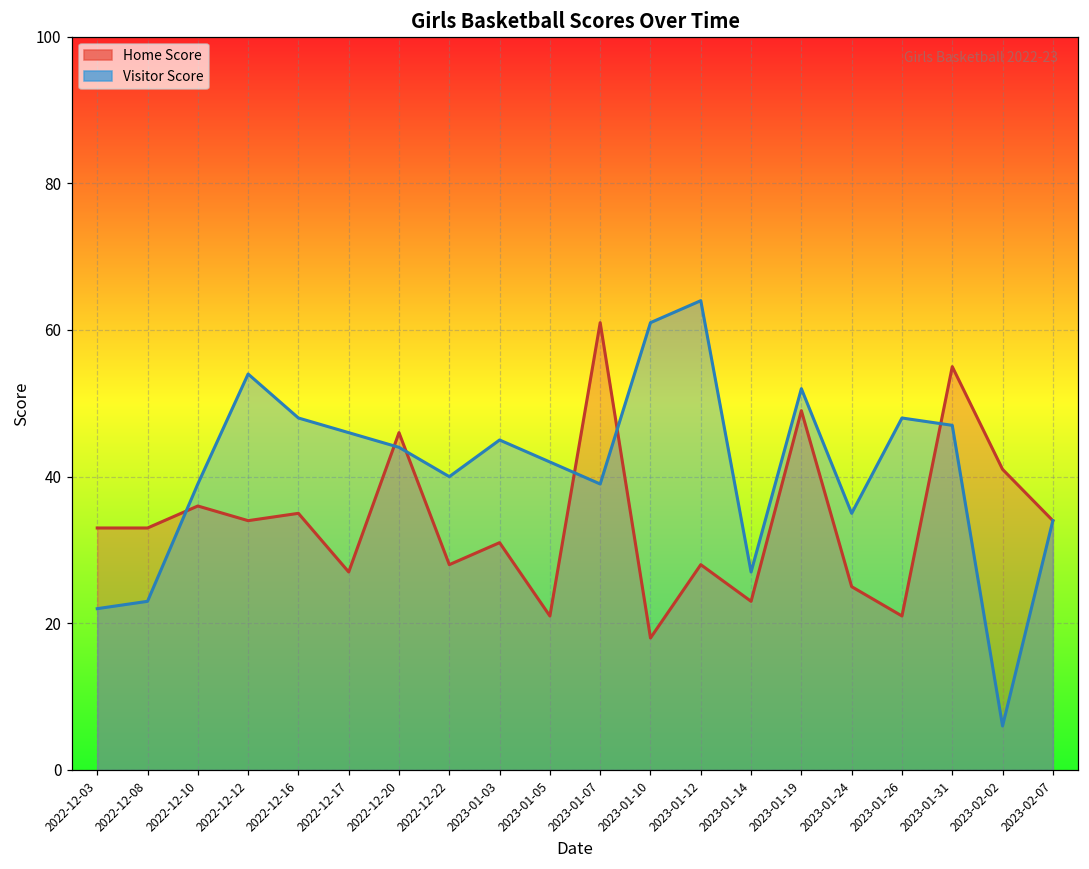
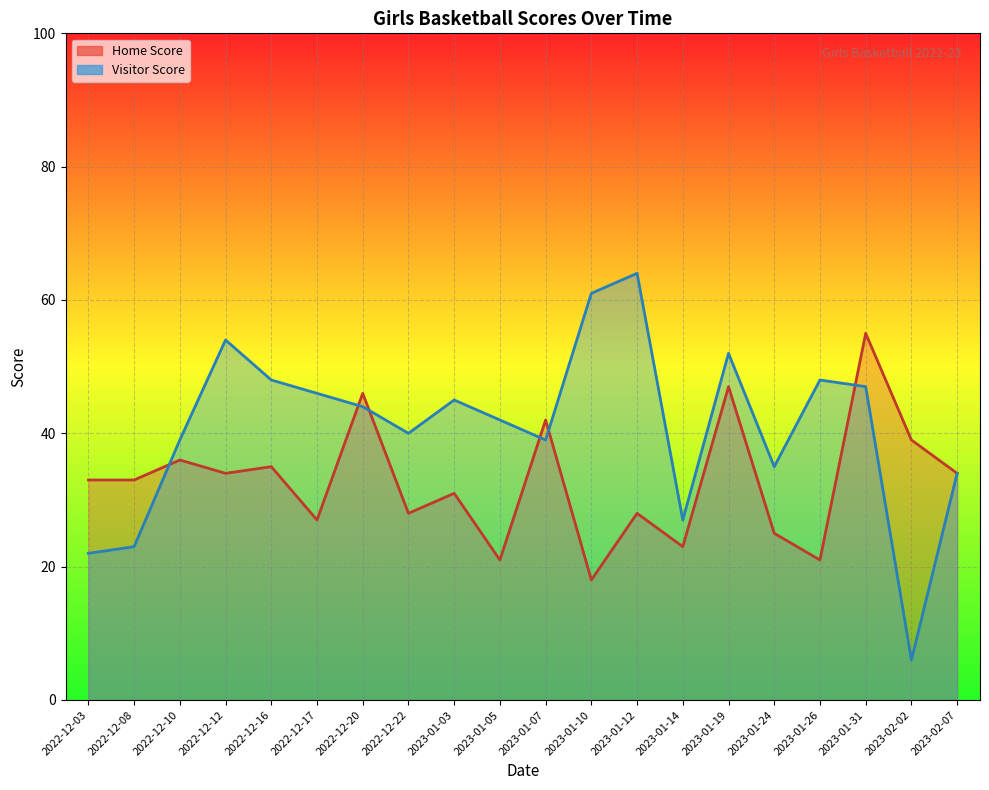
Home Score, 2023-01-07: 61 -> 42
Home Score, 2023-01-19: 49 -> 47
Home Score, 2023-02-02: 41 -> 39
